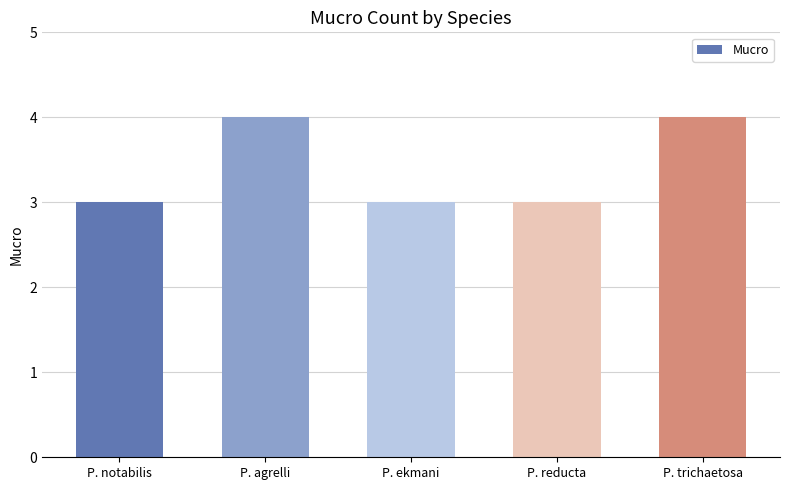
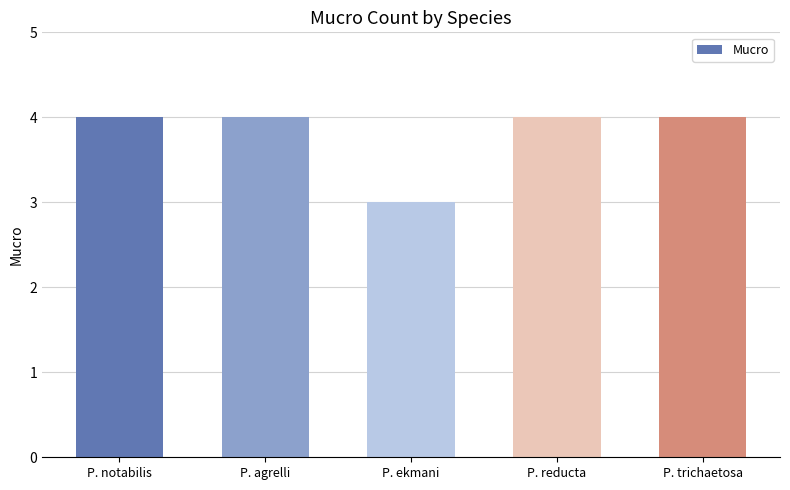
P. notabilis: 3 -> 4
P. reducta: 3 -> 4
